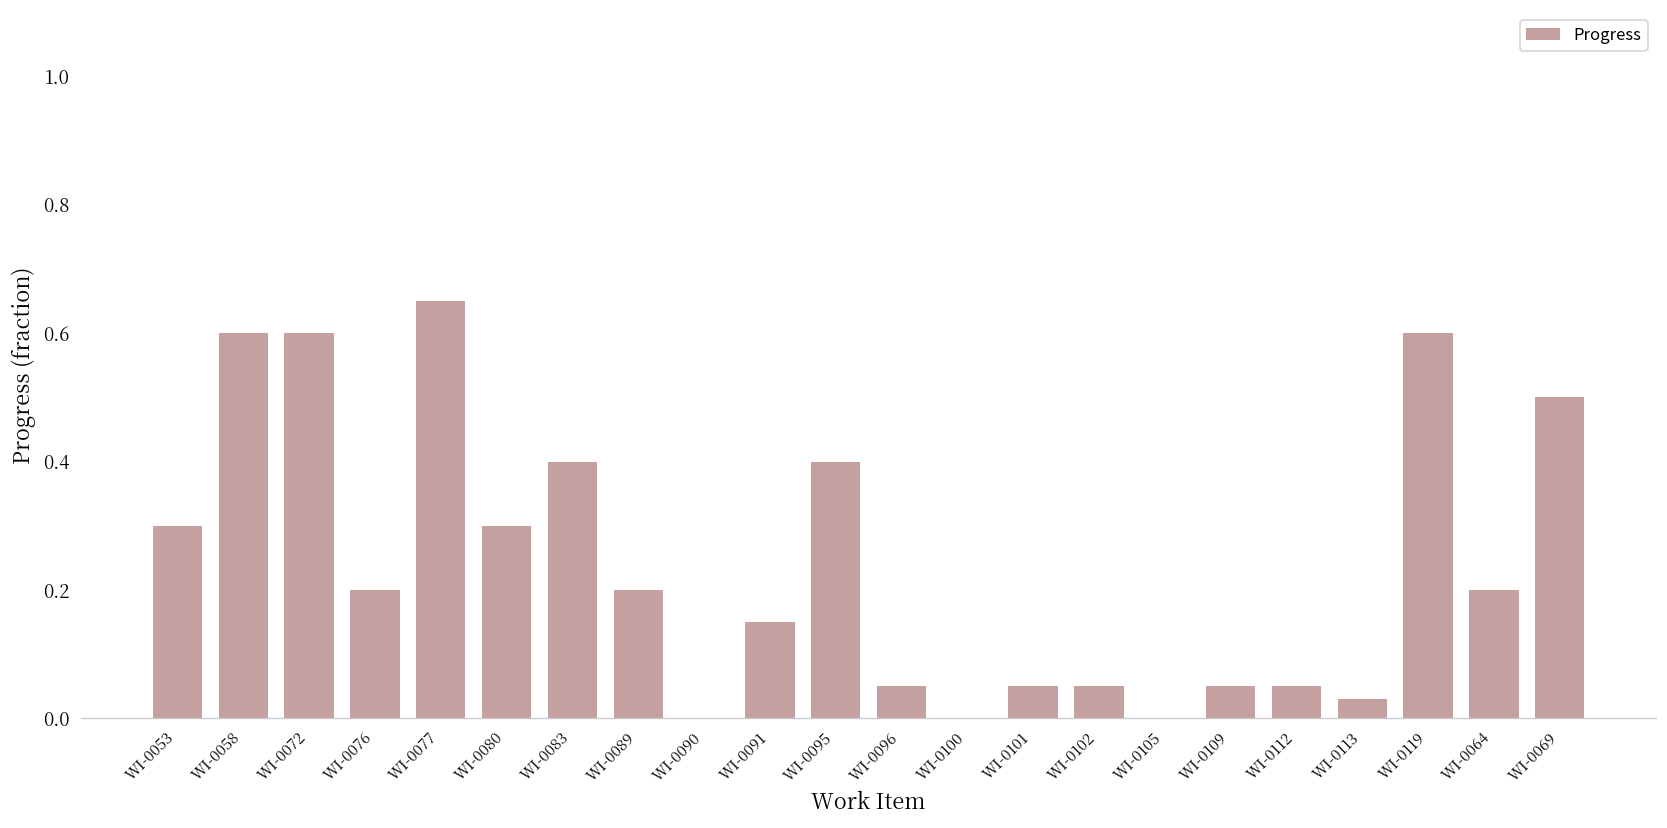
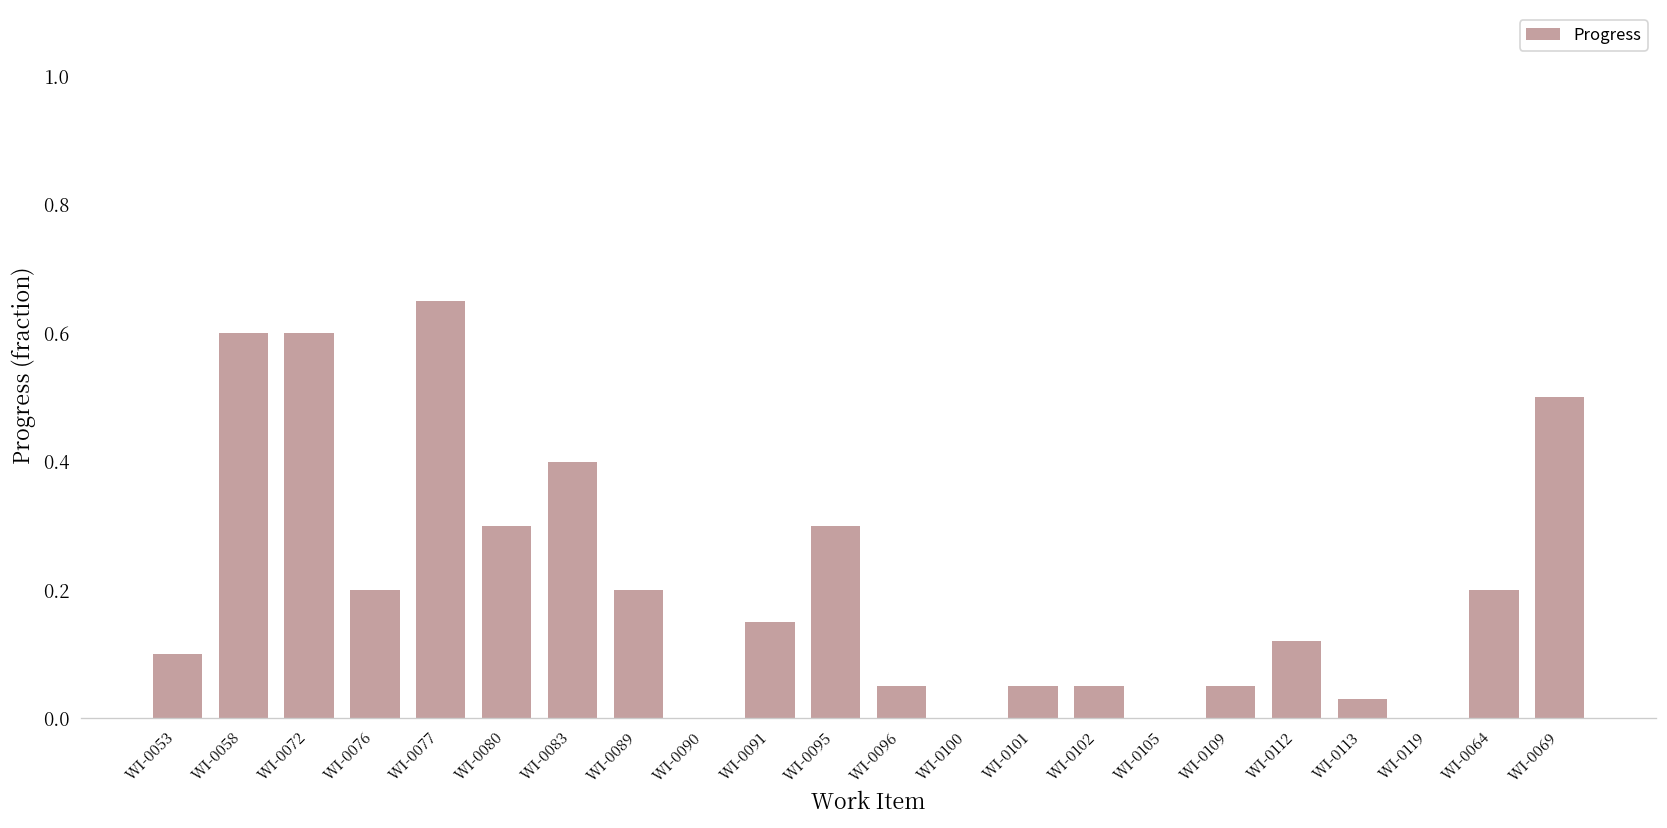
WI-0053: 0.3 -> 0.1
WI-0095: 0.4 -> 0.3
WI-0112: 0.05 -> 0.12
WI-0119: 0.6 -> 0.0
